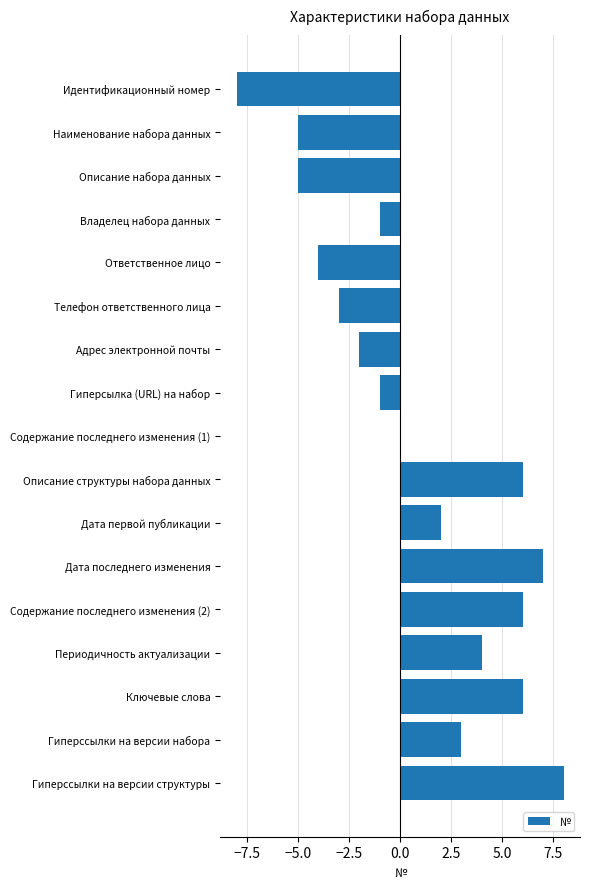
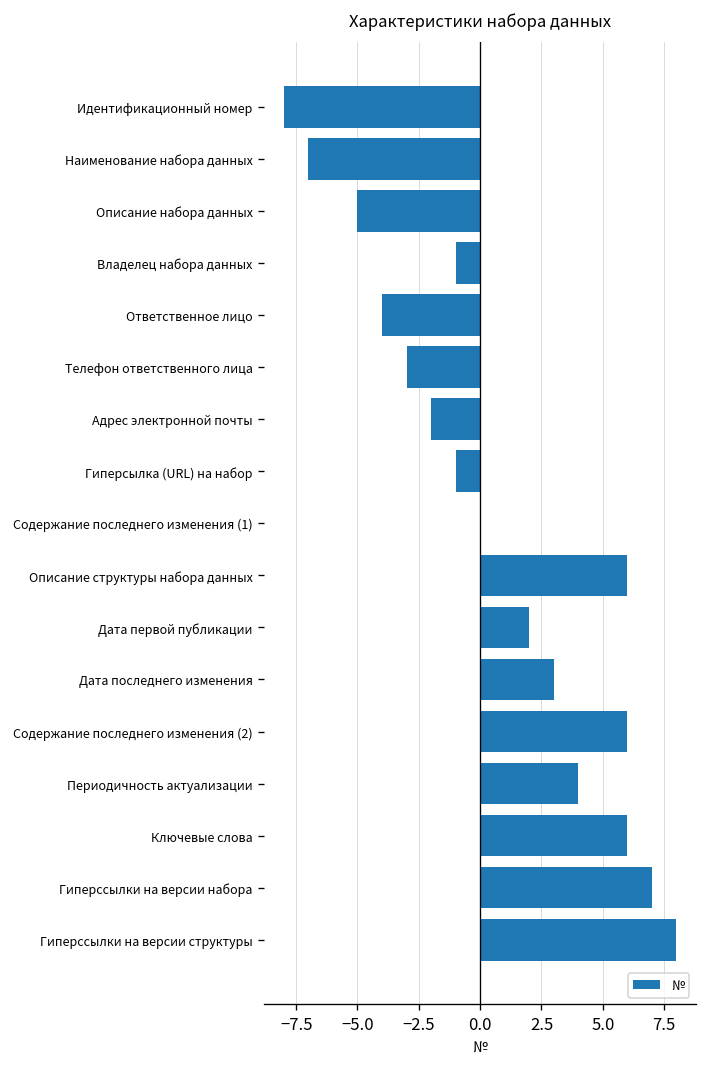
Наименование набора данных: -5.0 -> -7.0
Дата последнего изменения: 7.0 -> 3.0
Гиперссылки на версии набора: 3.0 -> 7.0
